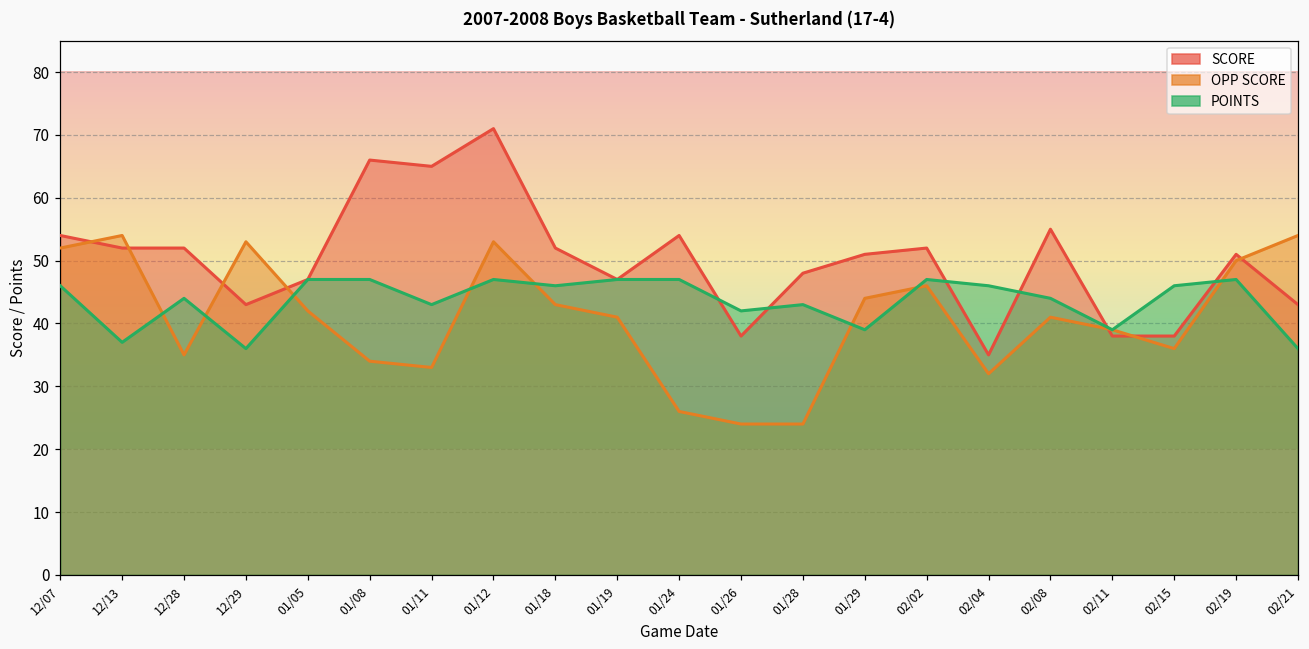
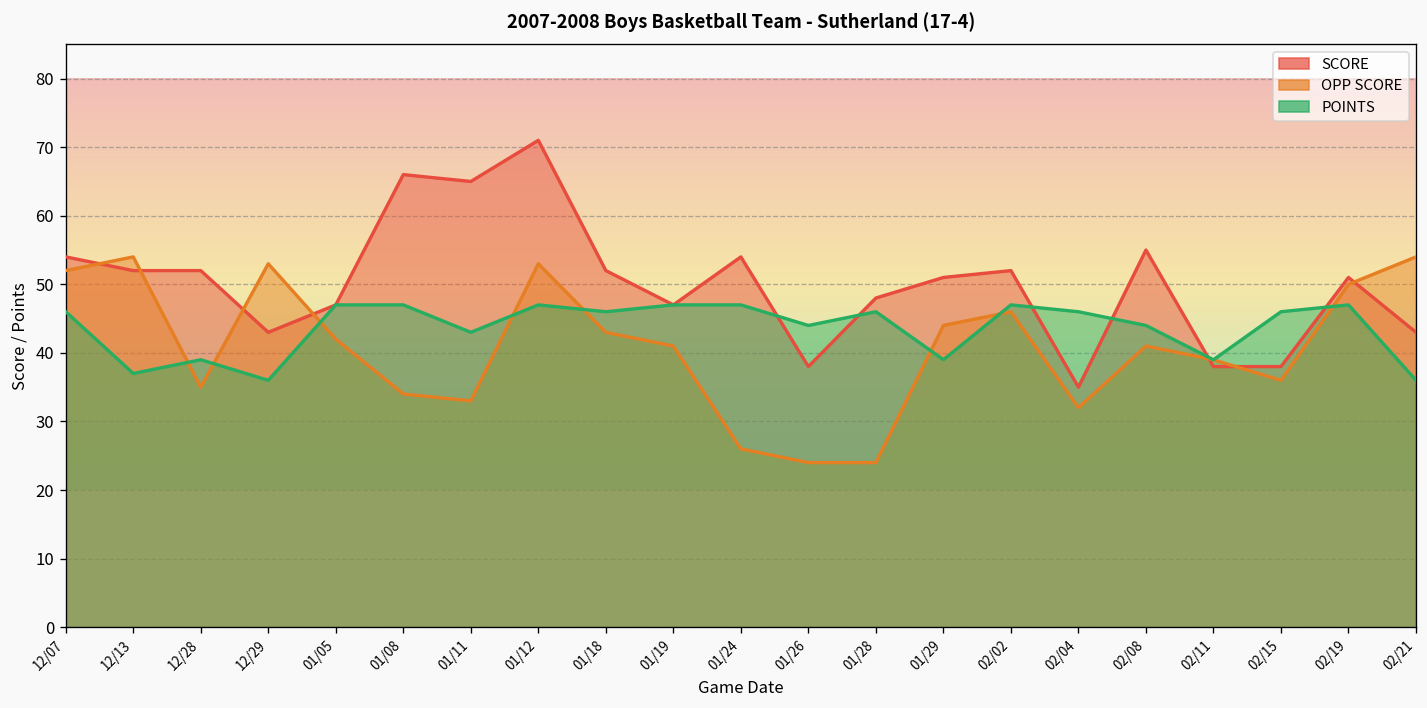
POINTS, 12/28: 44 -> 39
POINTS, 01/26: 42 -> 44
POINTS, 01/28: 43 -> 46
